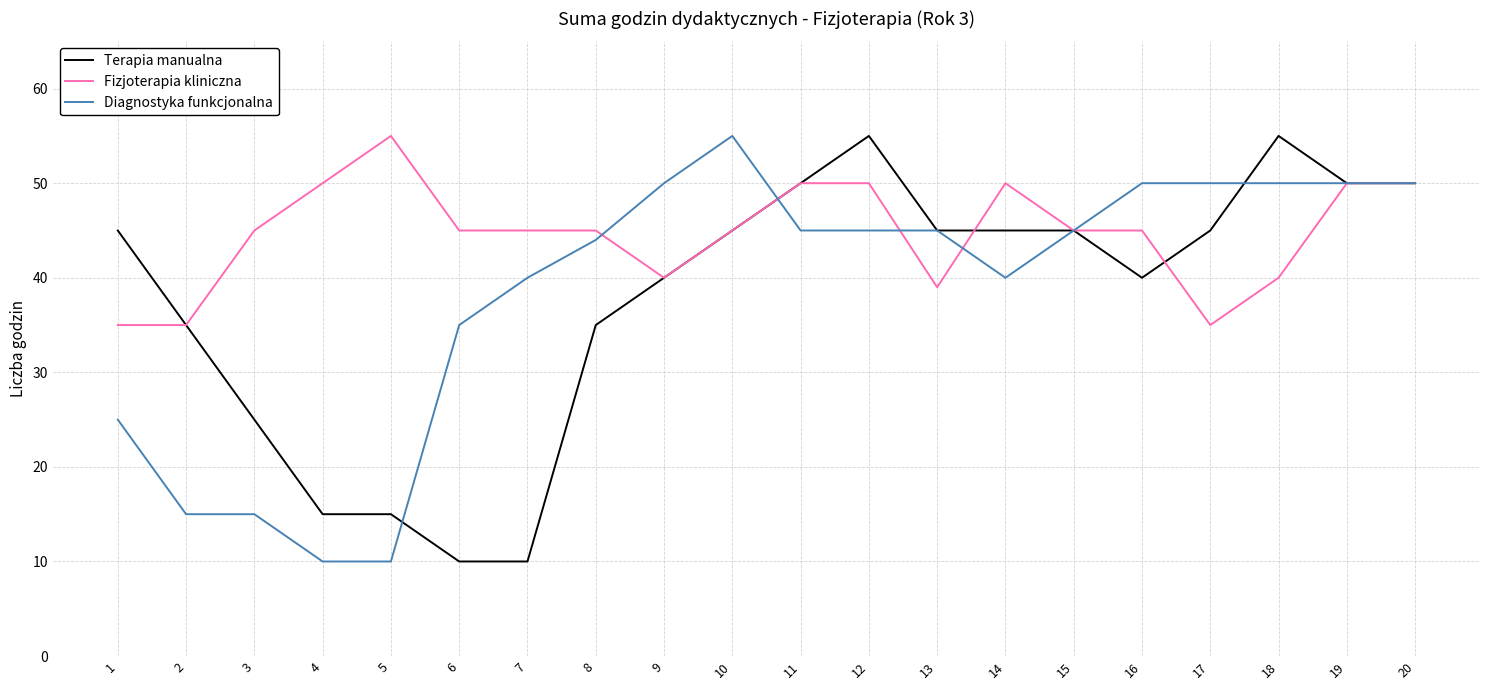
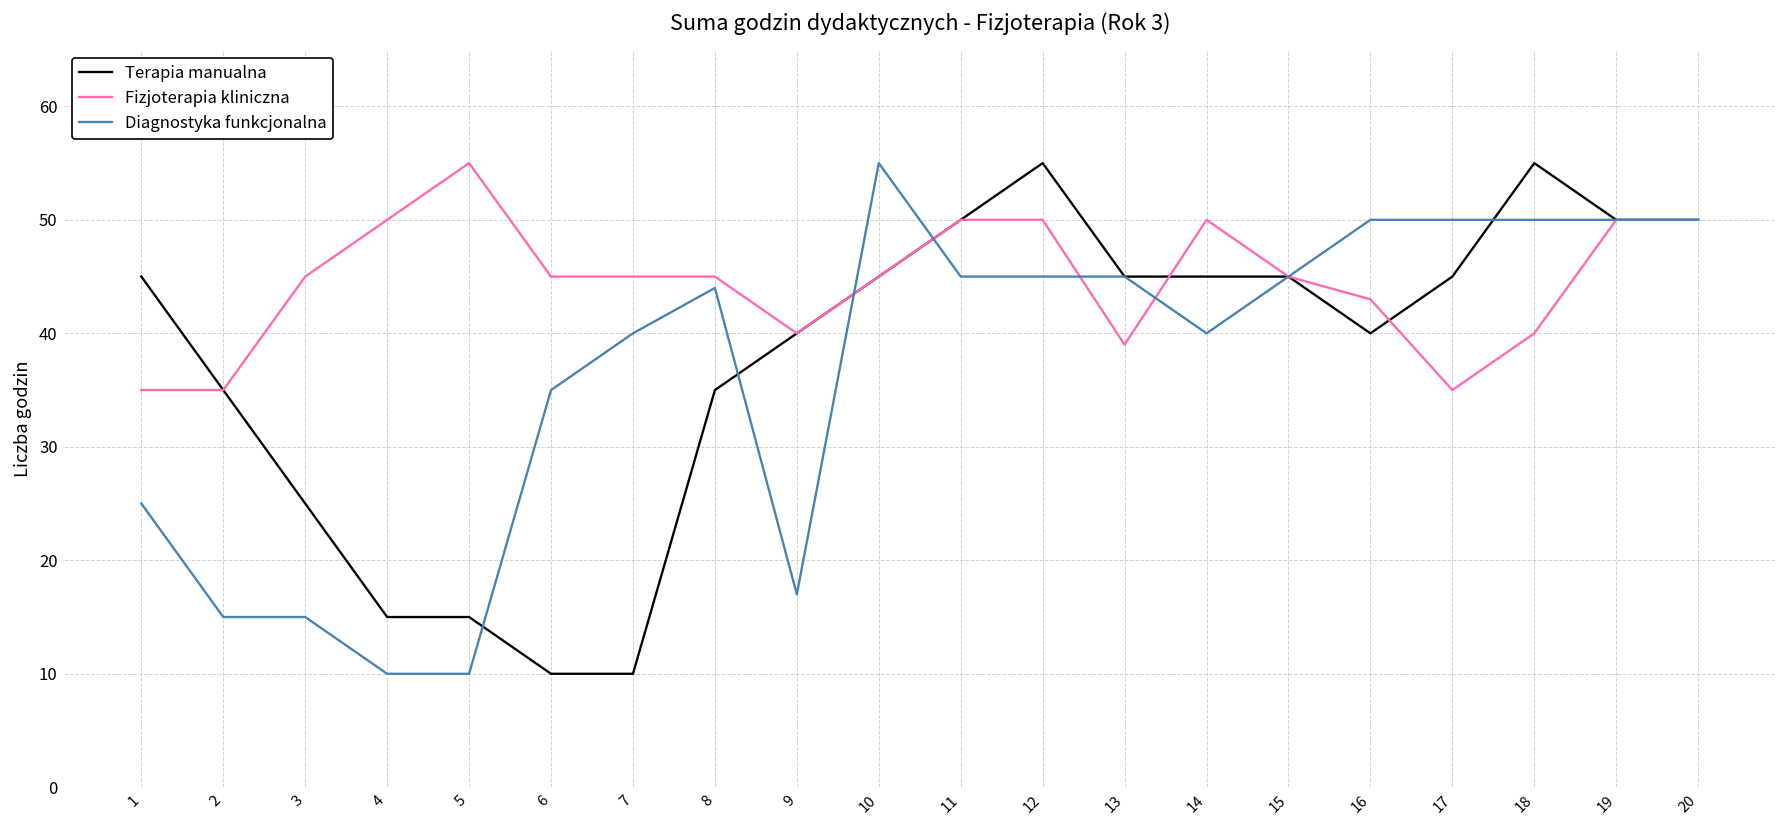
Diagnostyka funkcjonalna, 9: 50 -> 17
Fizjoterapia kliniczna, 16: 45 -> 43
